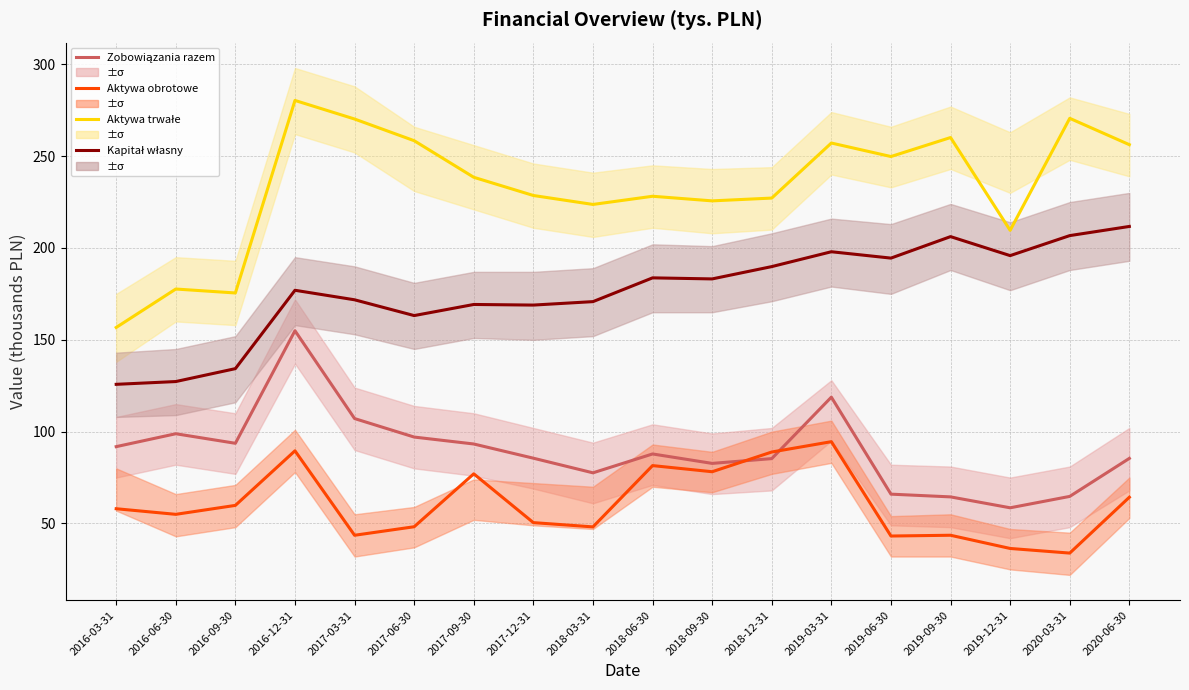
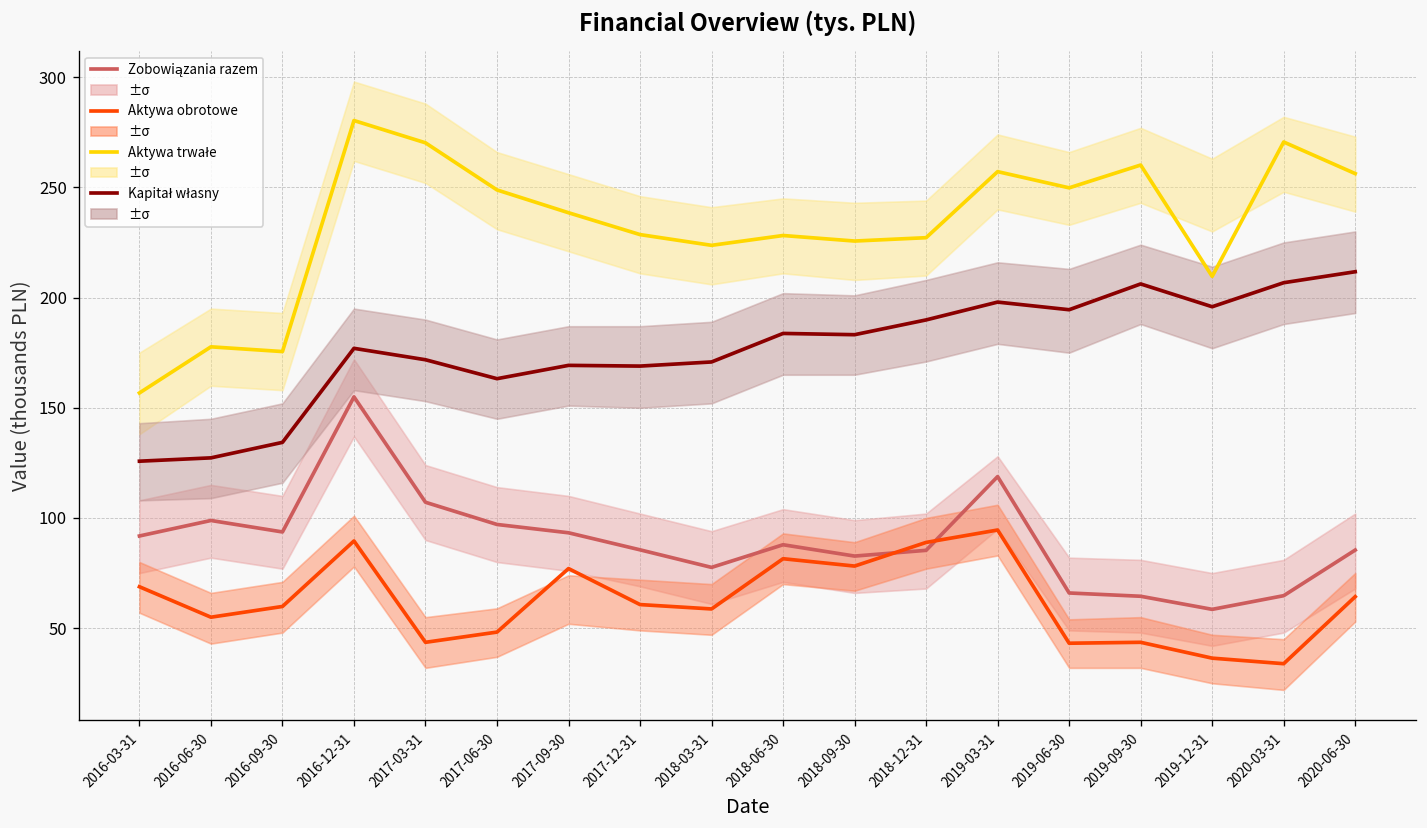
Aktywa obrotowe, 2016-03-31: 58 -> 69
Aktywa trwałe, 2017-06-30: 258 -> 249
Aktywa obrotowe, 2017-12-31: 50 -> 61
Aktywa obrotowe, 2018-03-31: 48 -> 59
